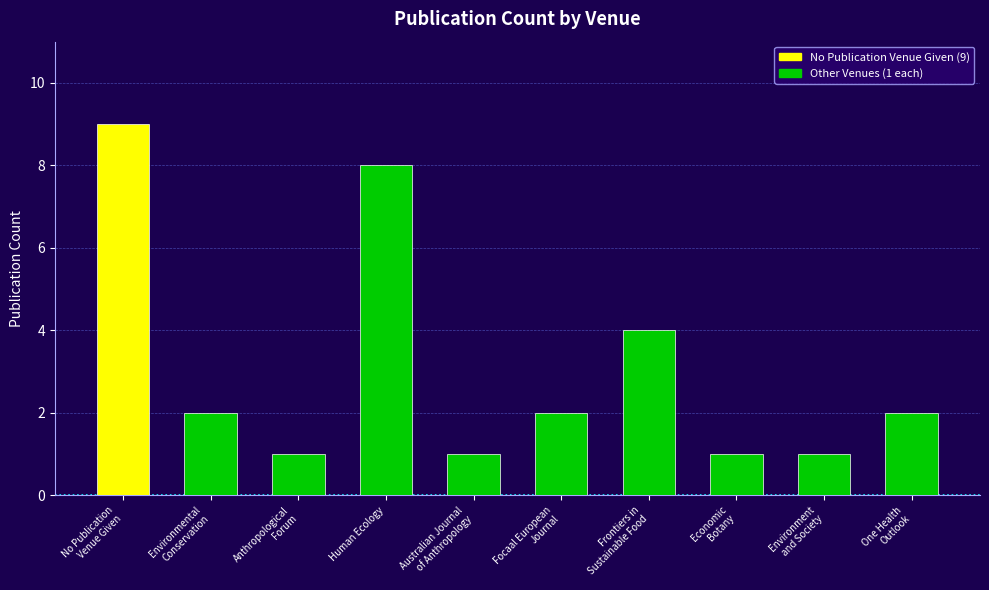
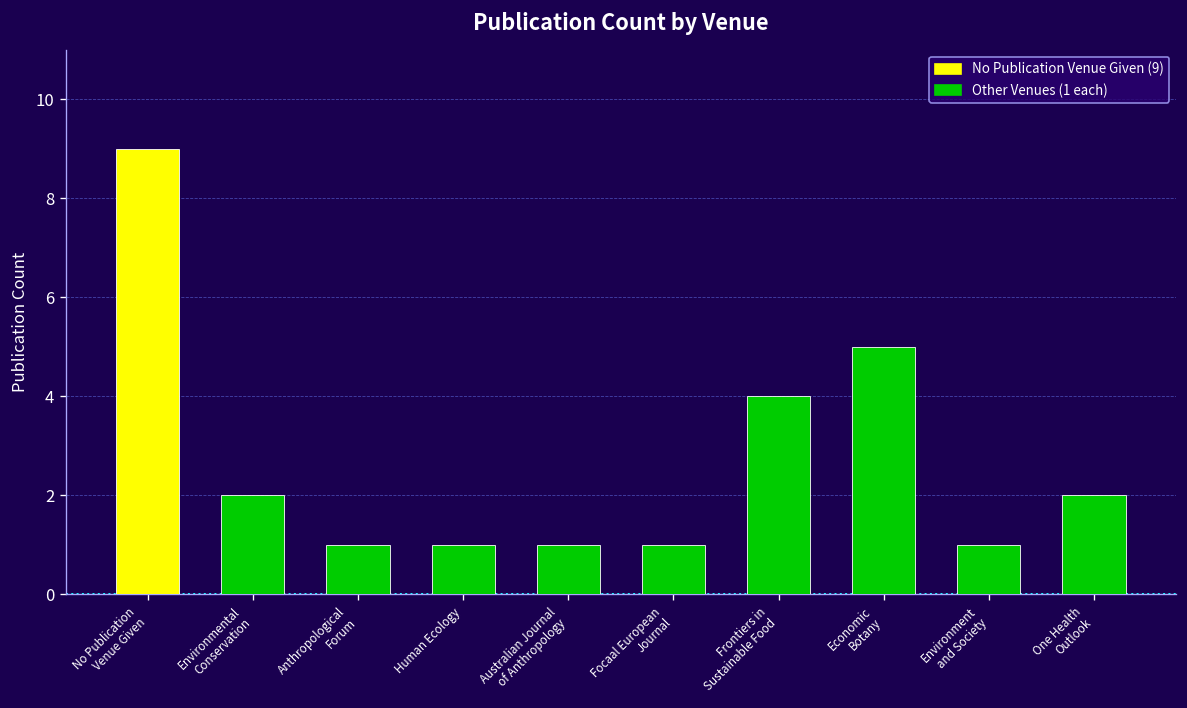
Human Ecology: 8 -> 1
Focaal European Journal: 2 -> 1
Economic Botany: 1 -> 5
